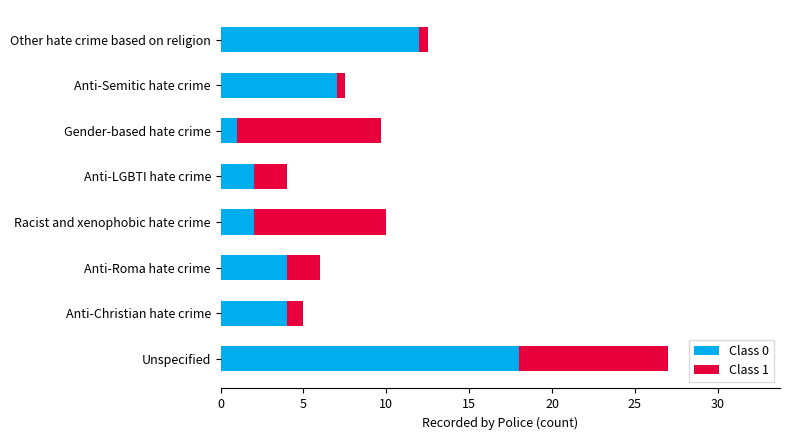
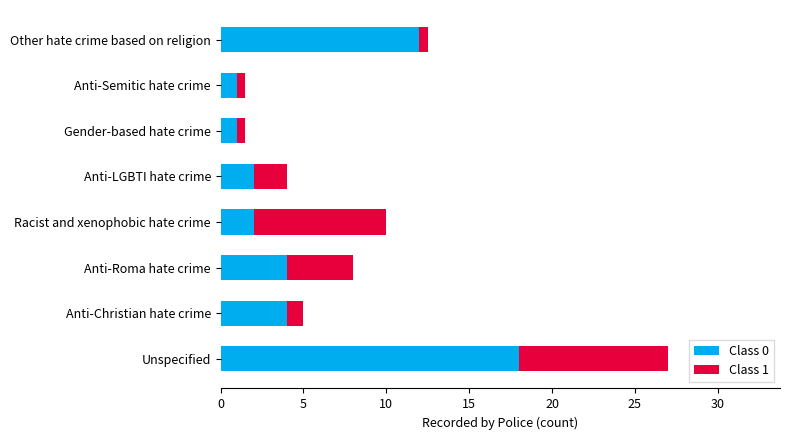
Class 0, Anti-Semitic hate crime: 7 -> 1
Class 1, Gender-based hate crime: 8.7 -> 0.5
Class 1, Anti-Roma hate crime: 2 -> 4
